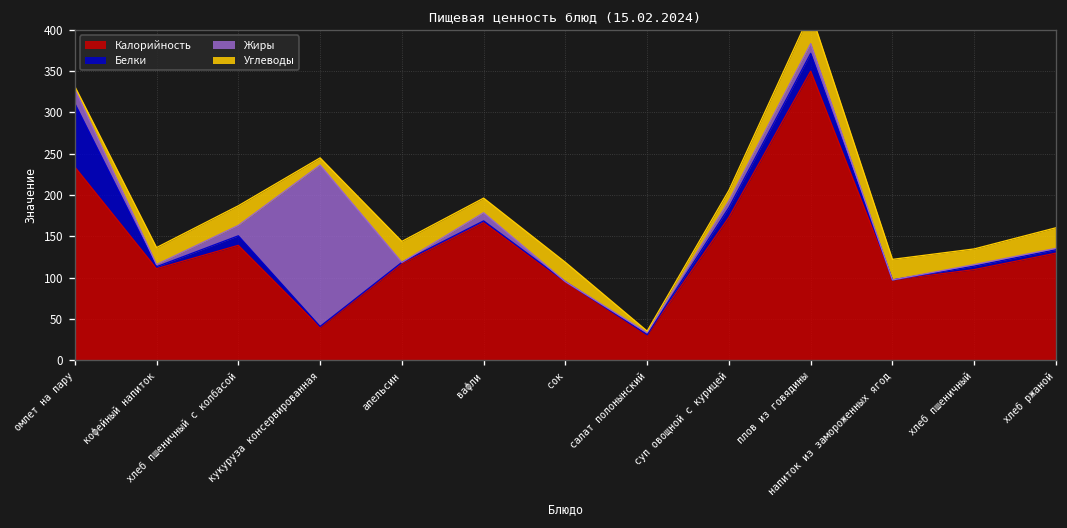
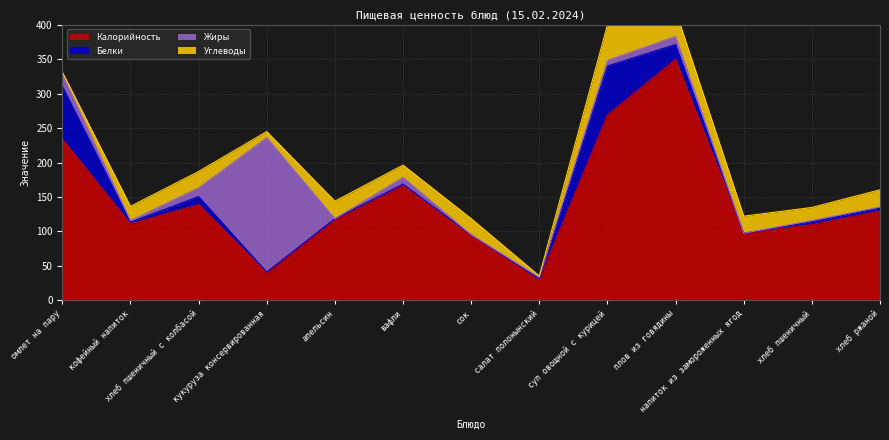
Калорийность, суп овощной с курицей: 170 -> 270
Белки, суп овощной с курицей: 10 -> 70
Углеводы, суп овощной с курицей: 10 -> 50
